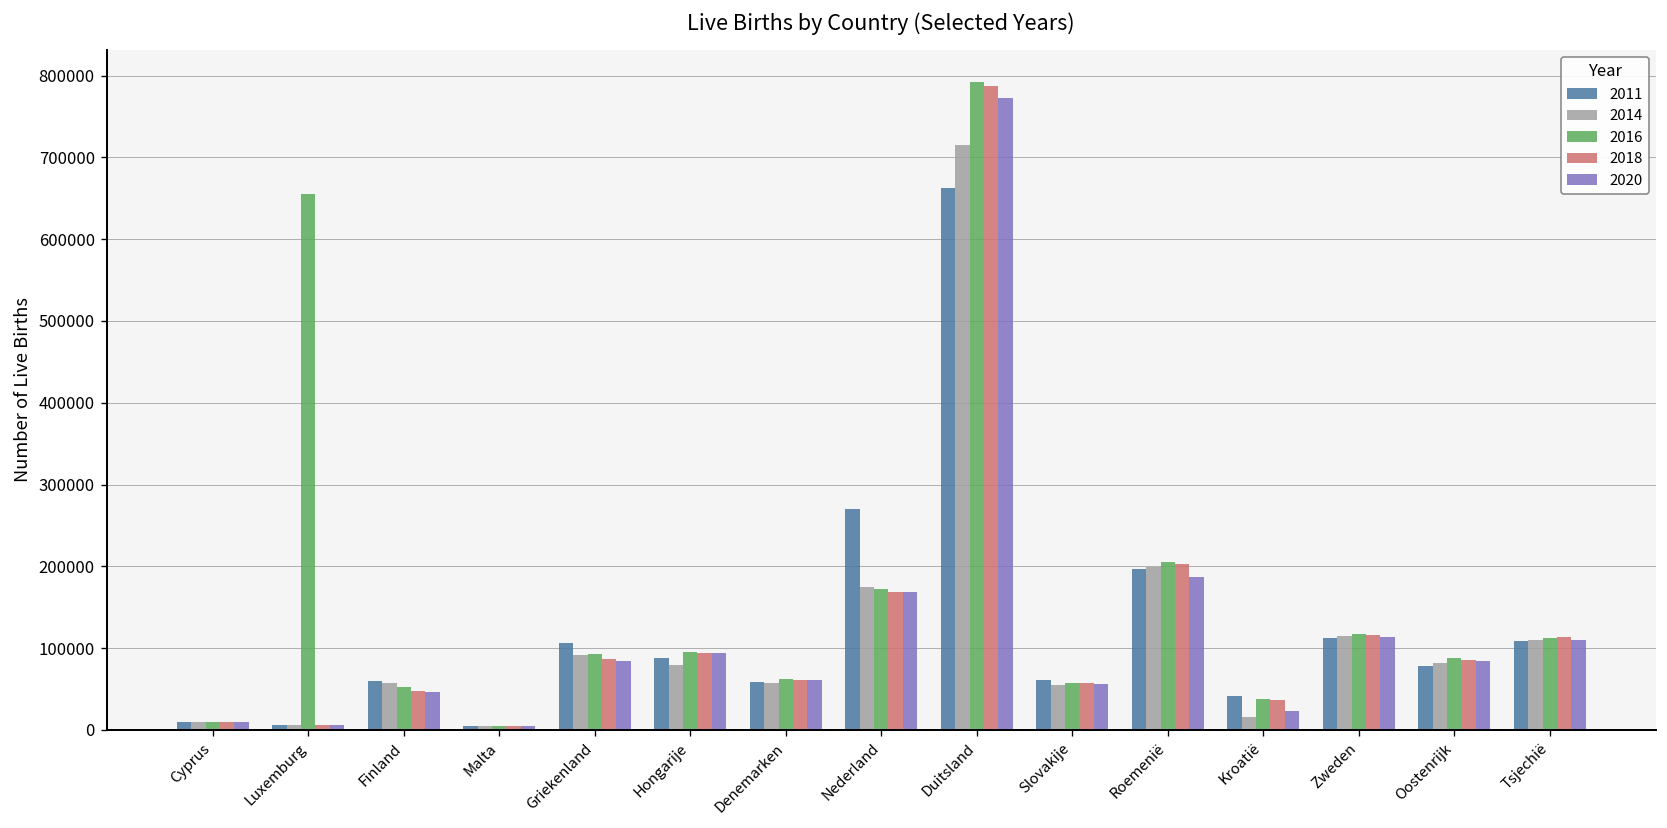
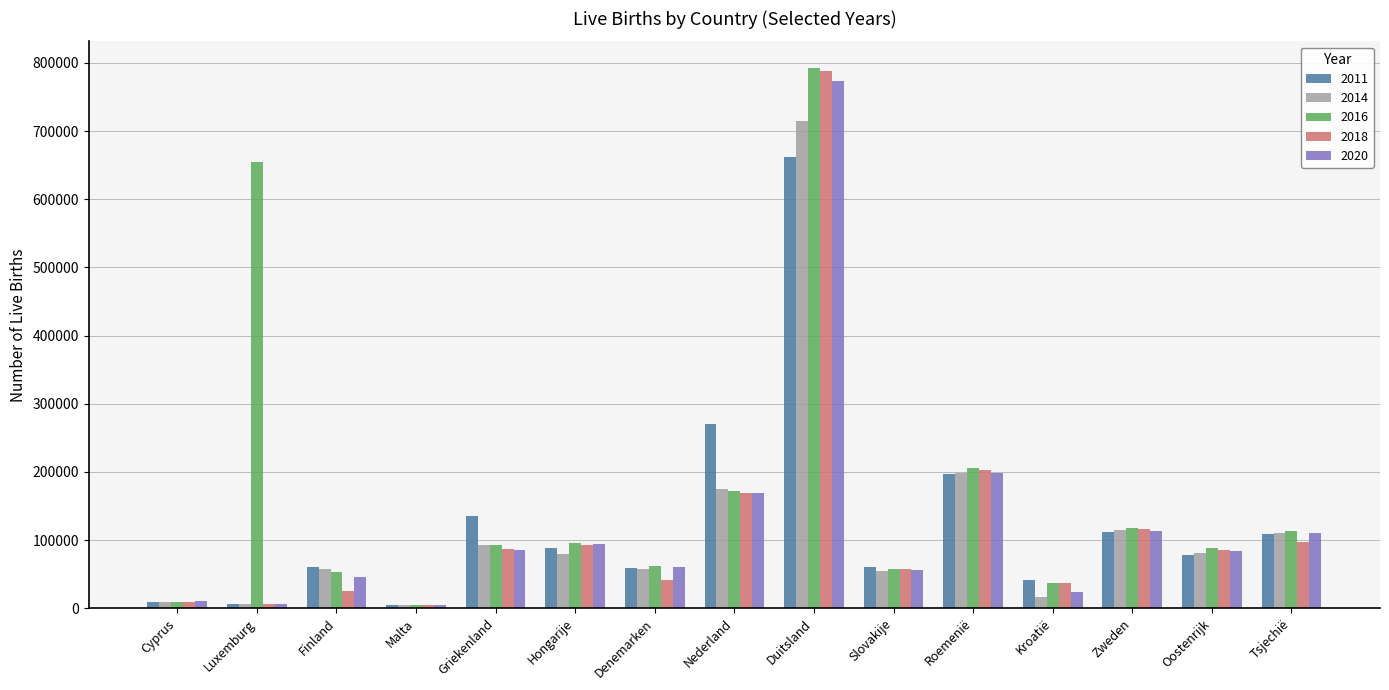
2018, Finland: 50000 -> 20000
2011, Griekenland: 110000 -> 140000
2018, Denemarken: 60000 -> 40000
2020, Roemenië: 190000 -> 200000
2018, Tsjechië: 110000 -> 100000
